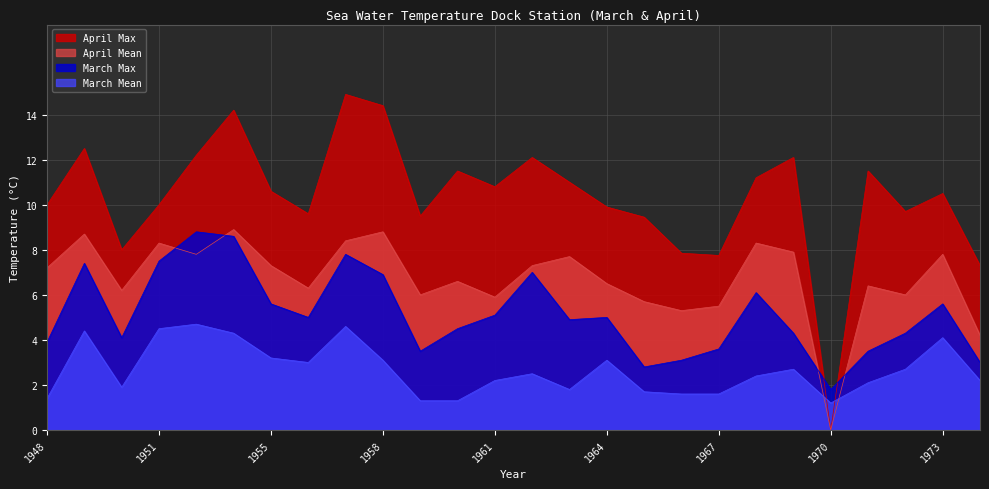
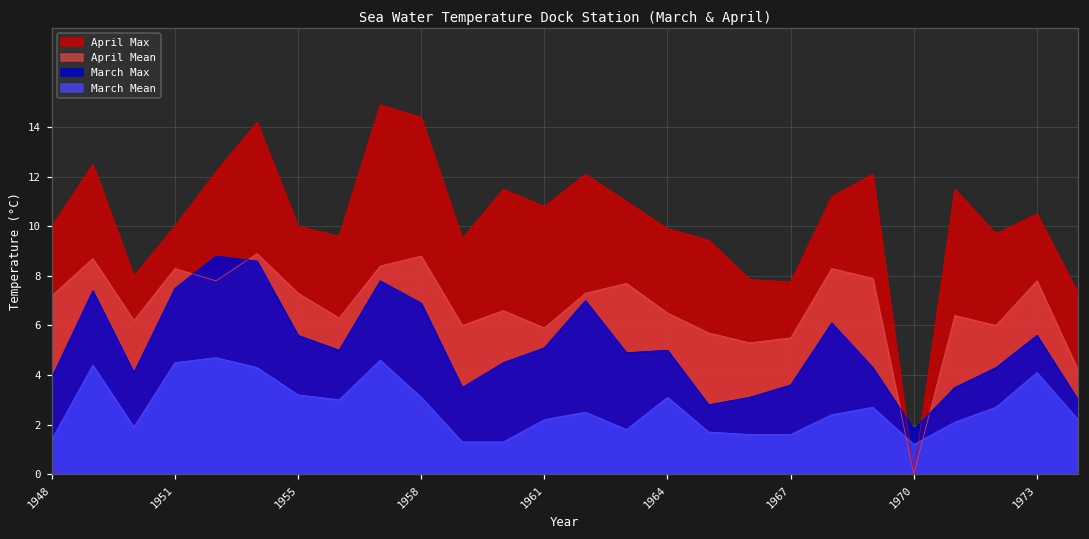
April Max, 1955: 10.6 -> 10.0
